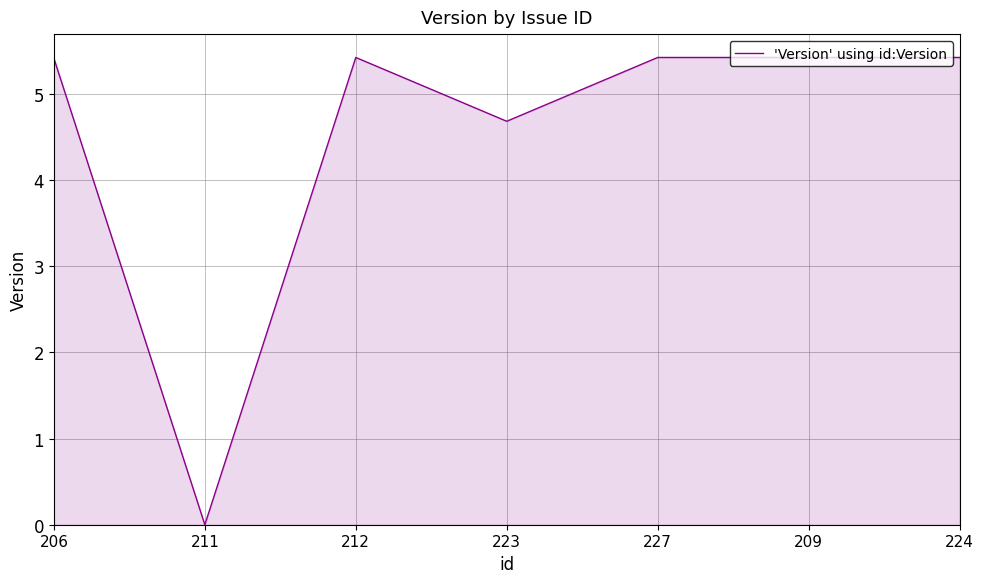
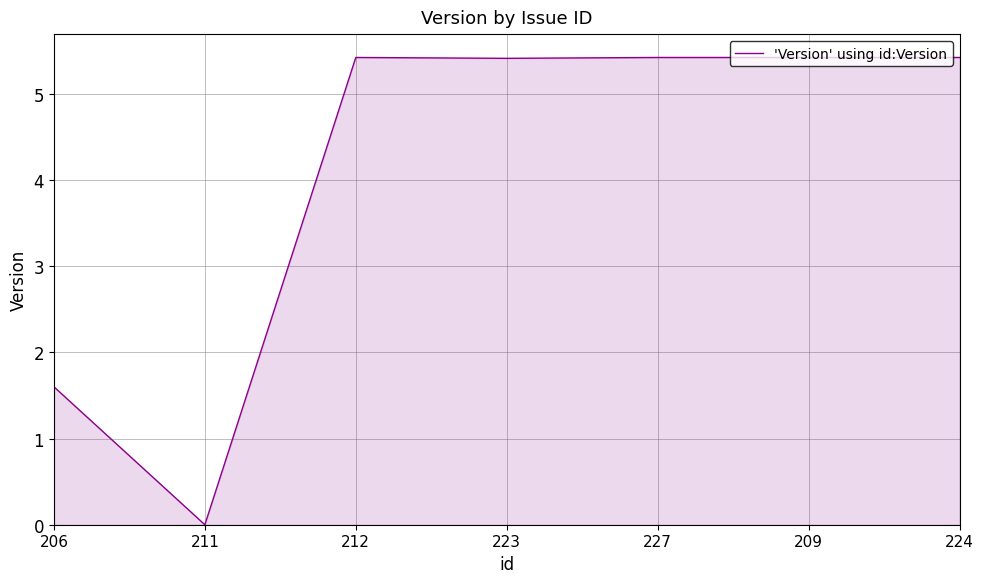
206: 5.4 -> 1.6
223: 4.7 -> 5.4
